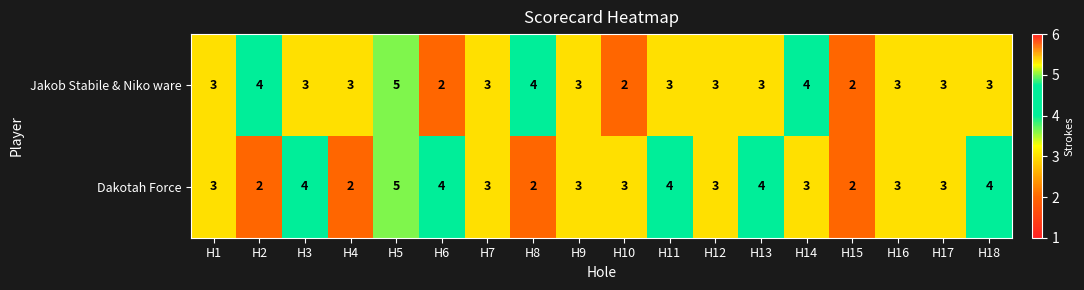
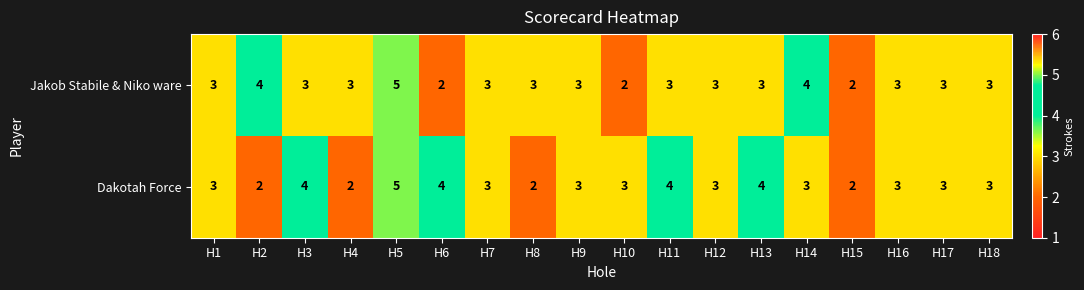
Jakob Stabile & Niko ware, H8: 4 -> 3
Dakotah Force, H18: 4 -> 3
